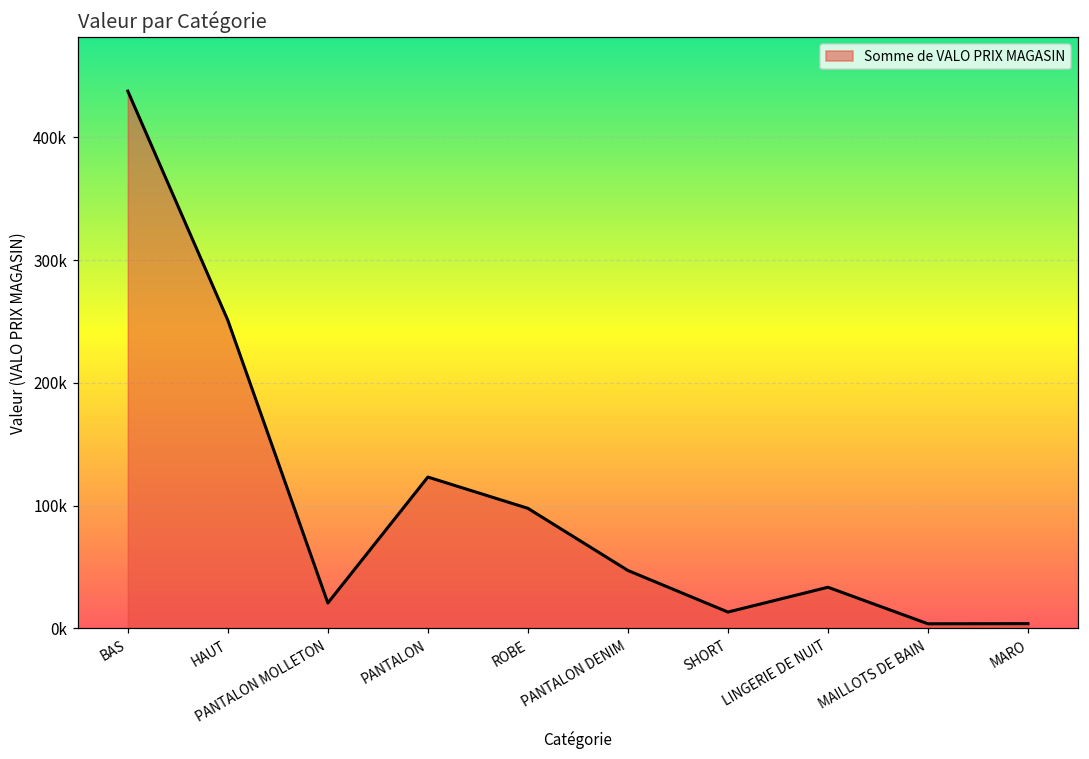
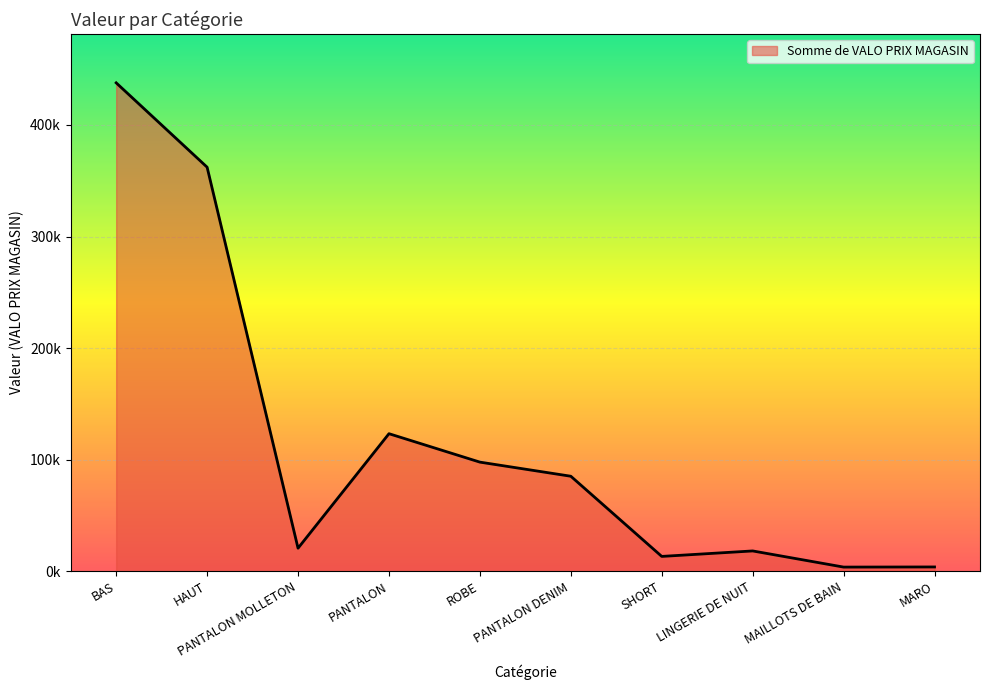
HAUT: 251000 -> 362000
PANTALON DENIM: 47000 -> 85000
LINGERIE DE NUIT: 34000 -> 18000
